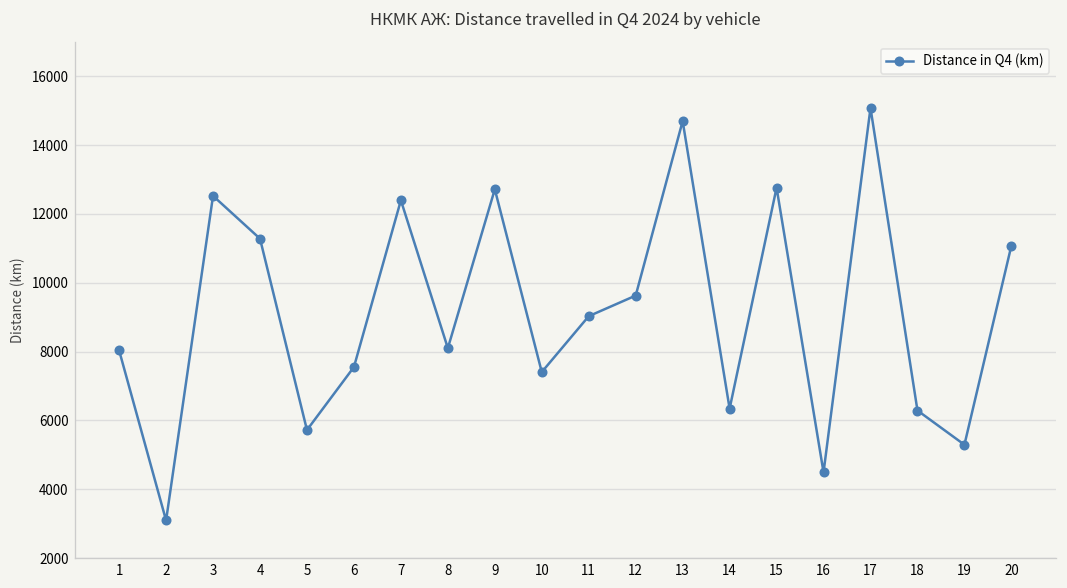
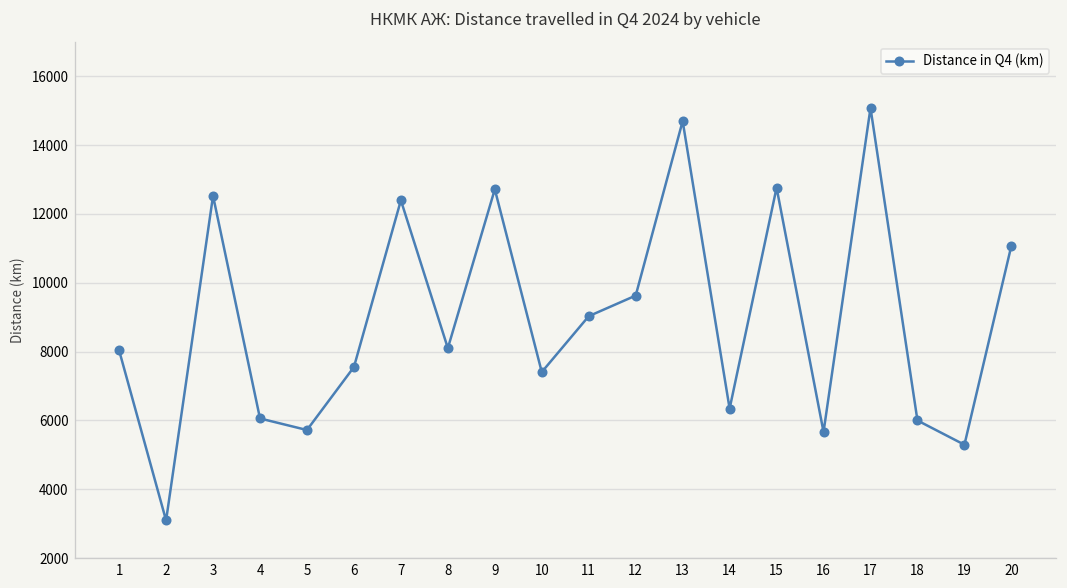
4: 11300 -> 6100
16: 4500 -> 5700
18: 6300 -> 6000
